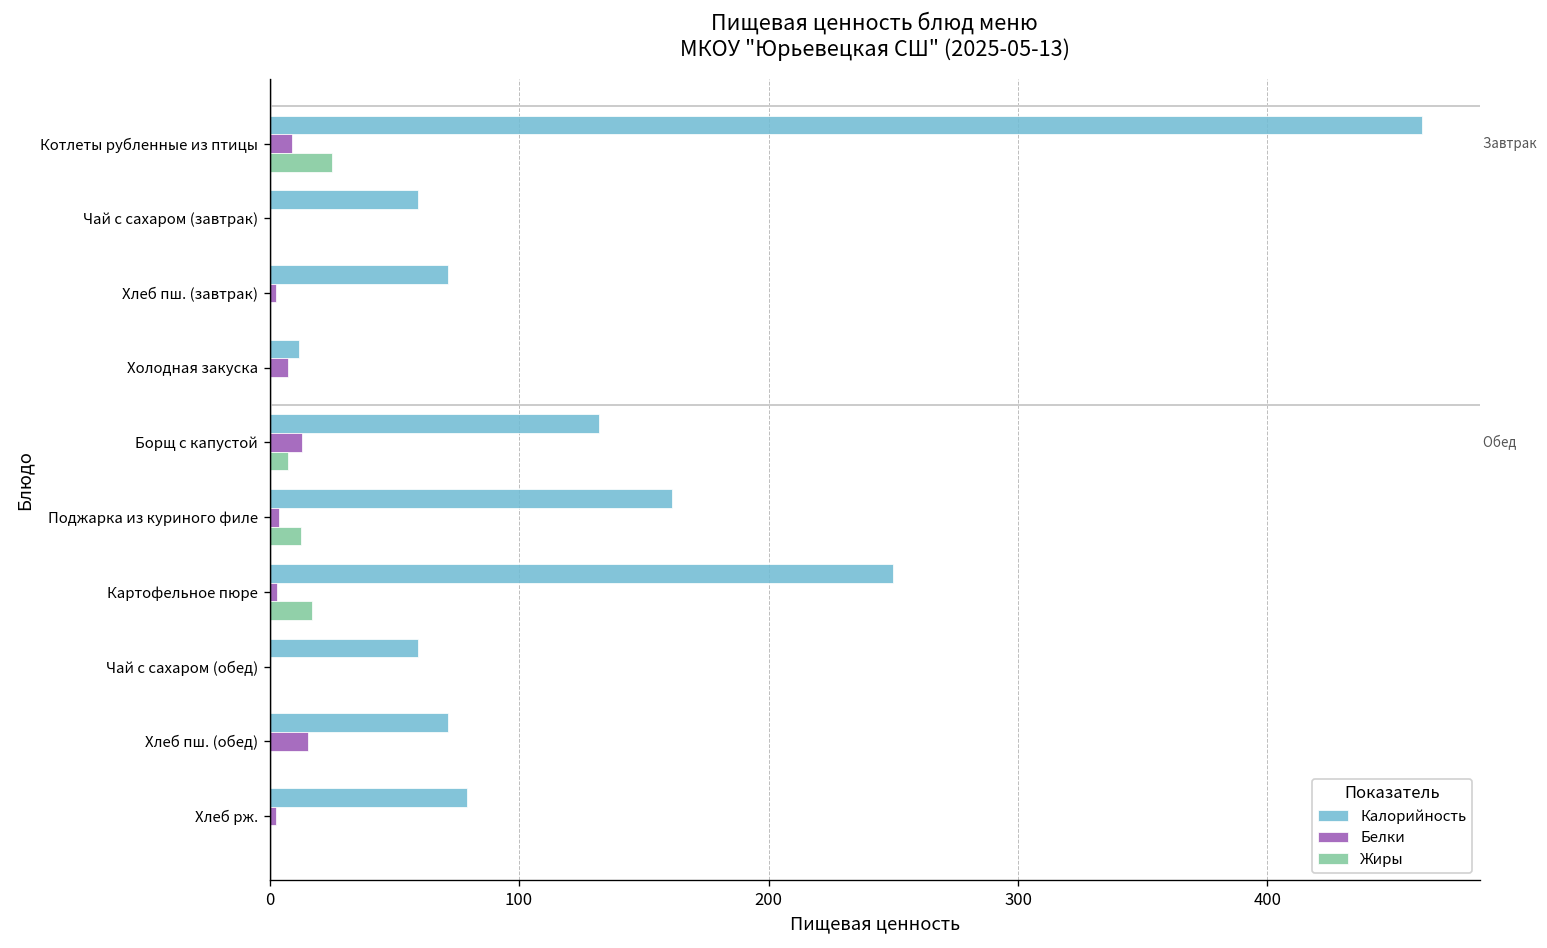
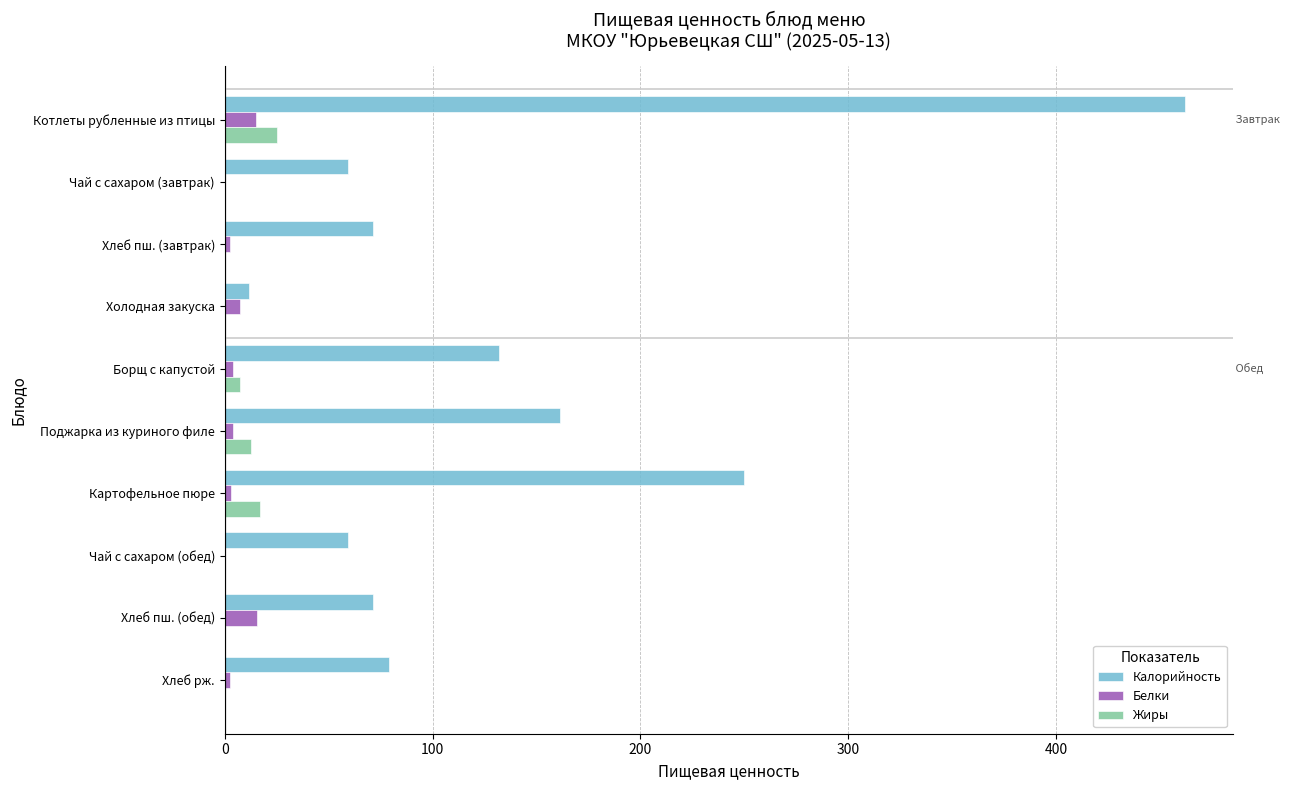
Белки, Котлеты рубленные из птицы: 9 -> 15
Белки, Борщ с капустой: 13 -> 4
